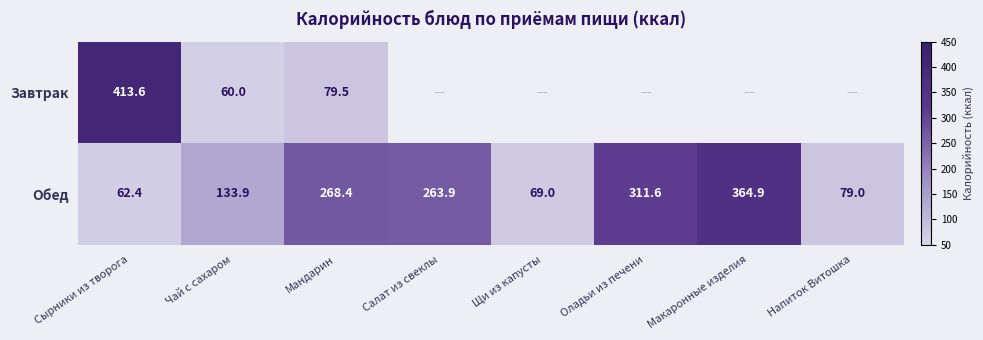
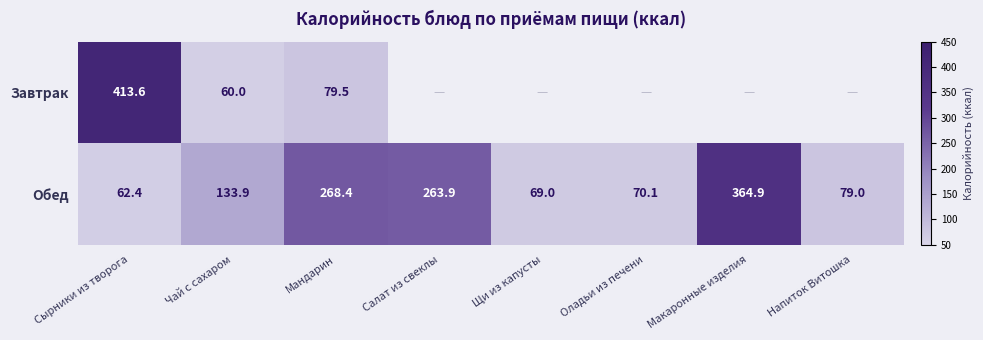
Обед, Оладьи из печени: 311.6 -> 70.1
